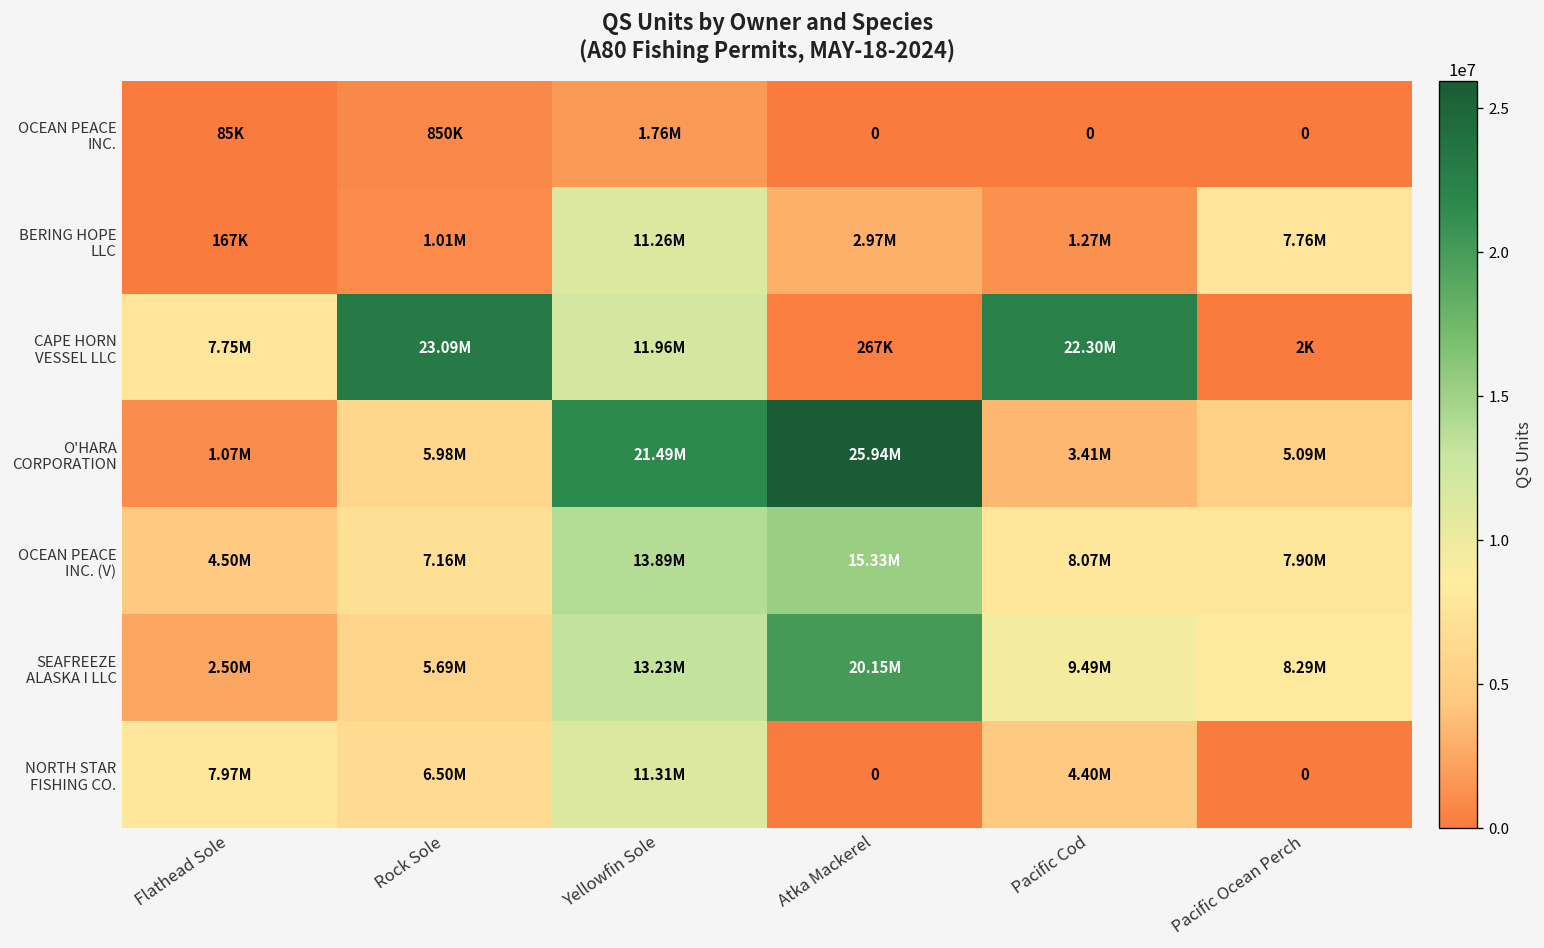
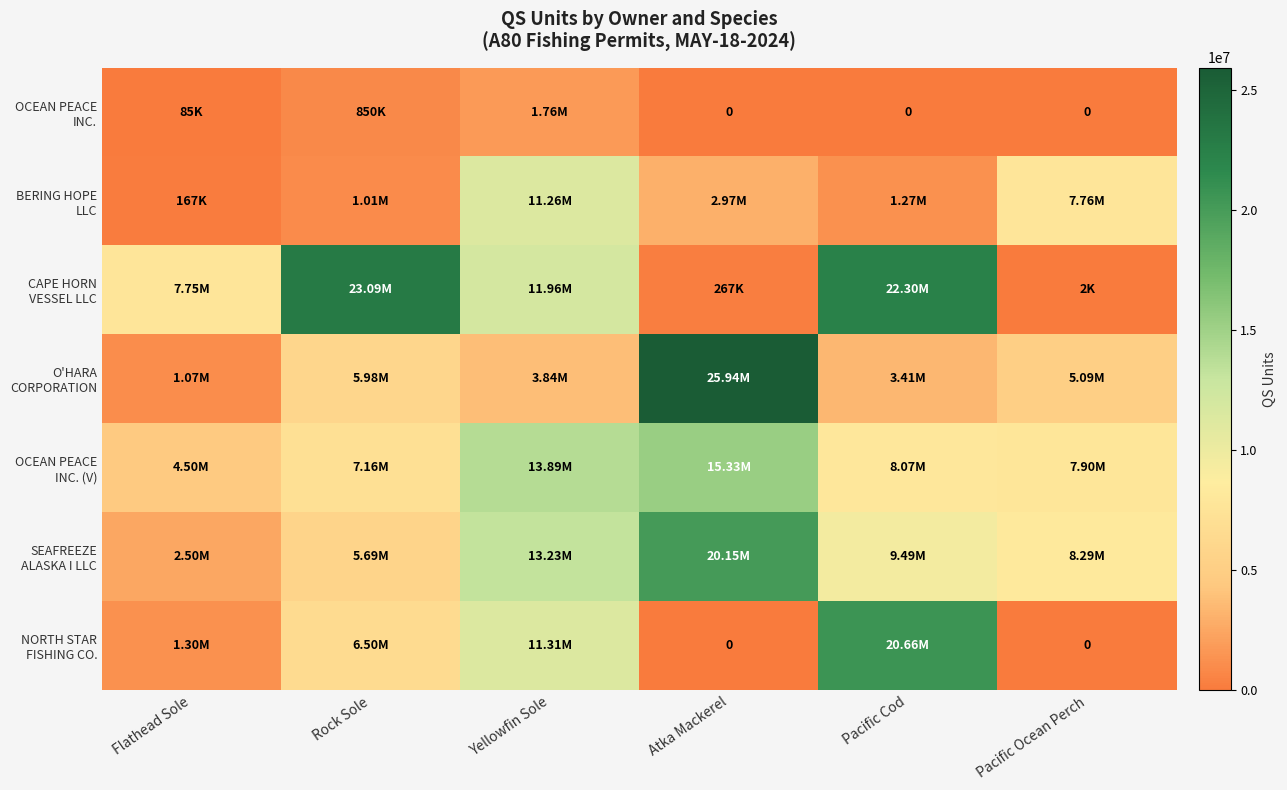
O'HARA CORPORATION, Yellowfin Sole: 21.49M -> 3.84M
NORTH STAR FISHING CO., Flathead Sole: 7.97M -> 1.30M
NORTH STAR FISHING CO., Pacific Cod: 4.40M -> 20.66M
